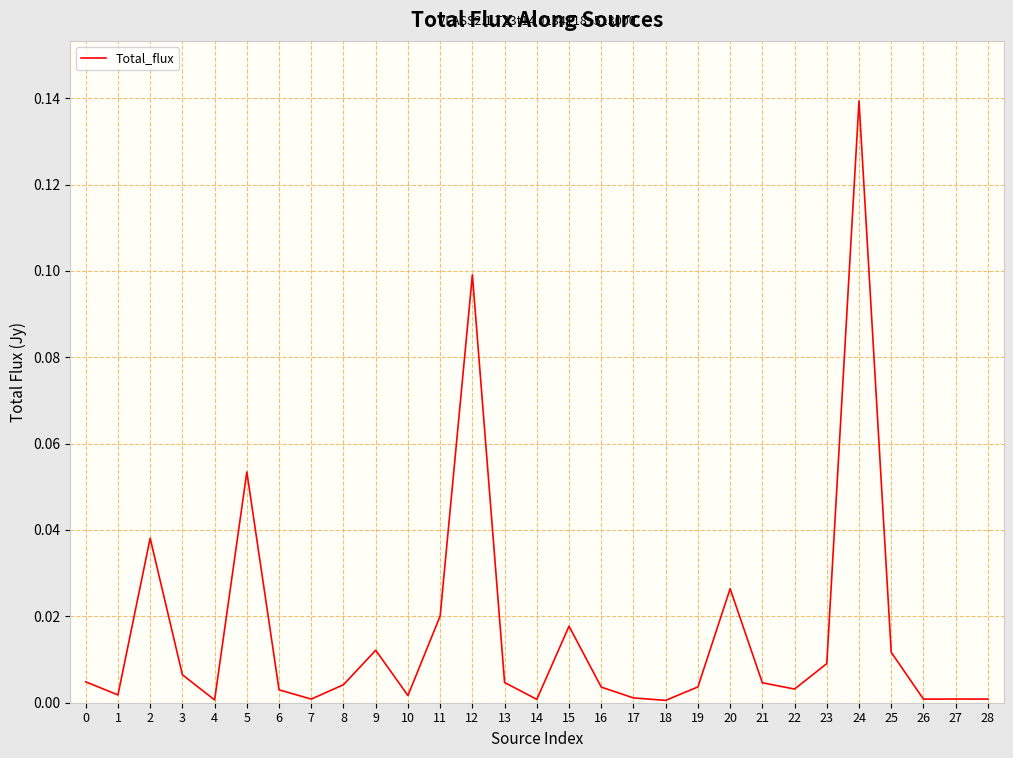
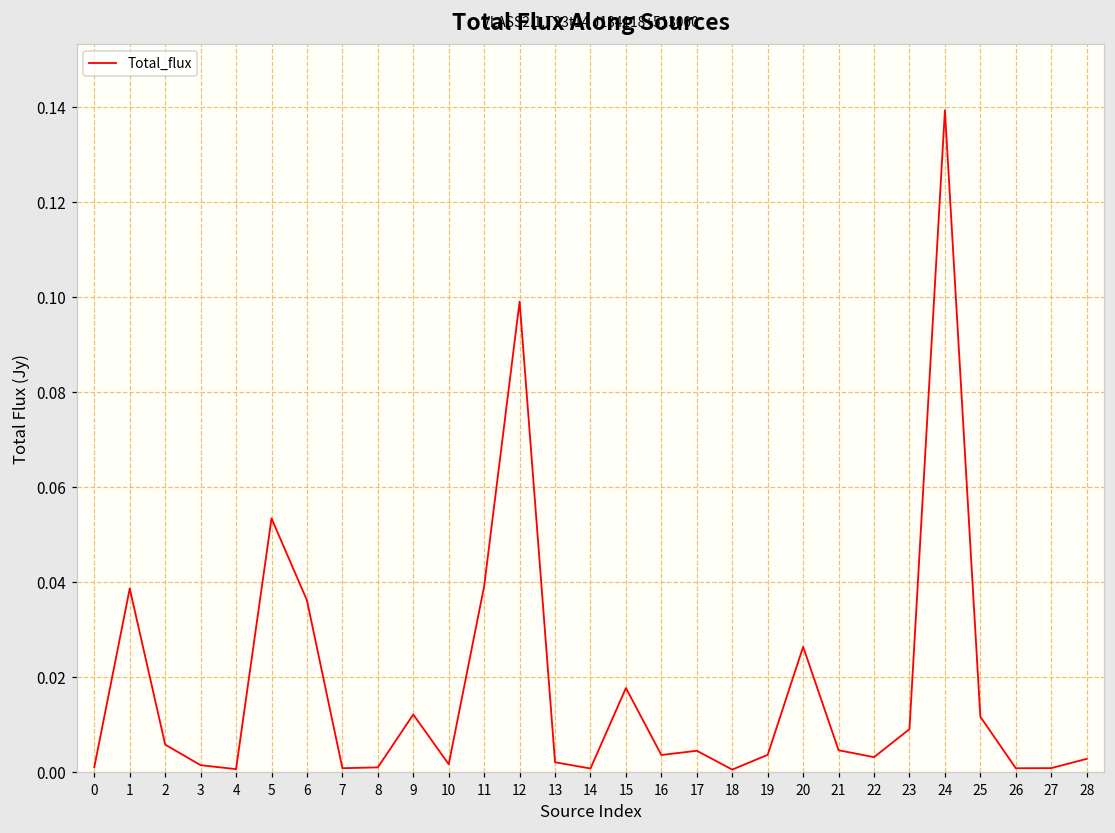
0: 0.005 -> 0.001
1: 0.002 -> 0.039
2: 0.038 -> 0.006
3: 0.006 -> 0.001
6: 0.003 -> 0.036
8: 0.004 -> 0.001
11: 0.020 -> 0.039
13: 0.005 -> 0.002
17: 0.001 -> 0.005
28: 0.001 -> 0.003
